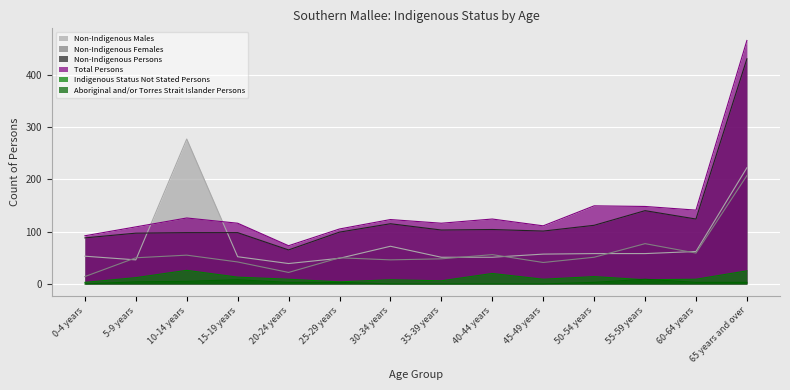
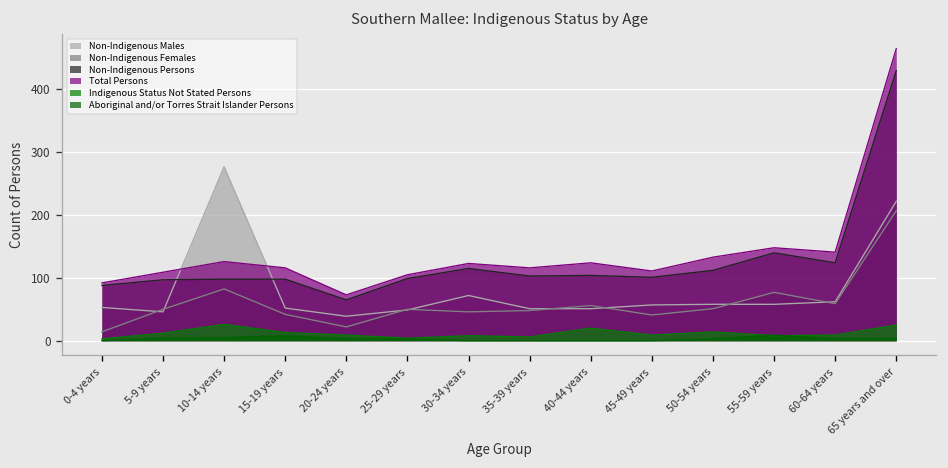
Non-Indigenous Females, 10-14 years: 60 -> 80
Total Persons, 50-54 years: 150 -> 130
